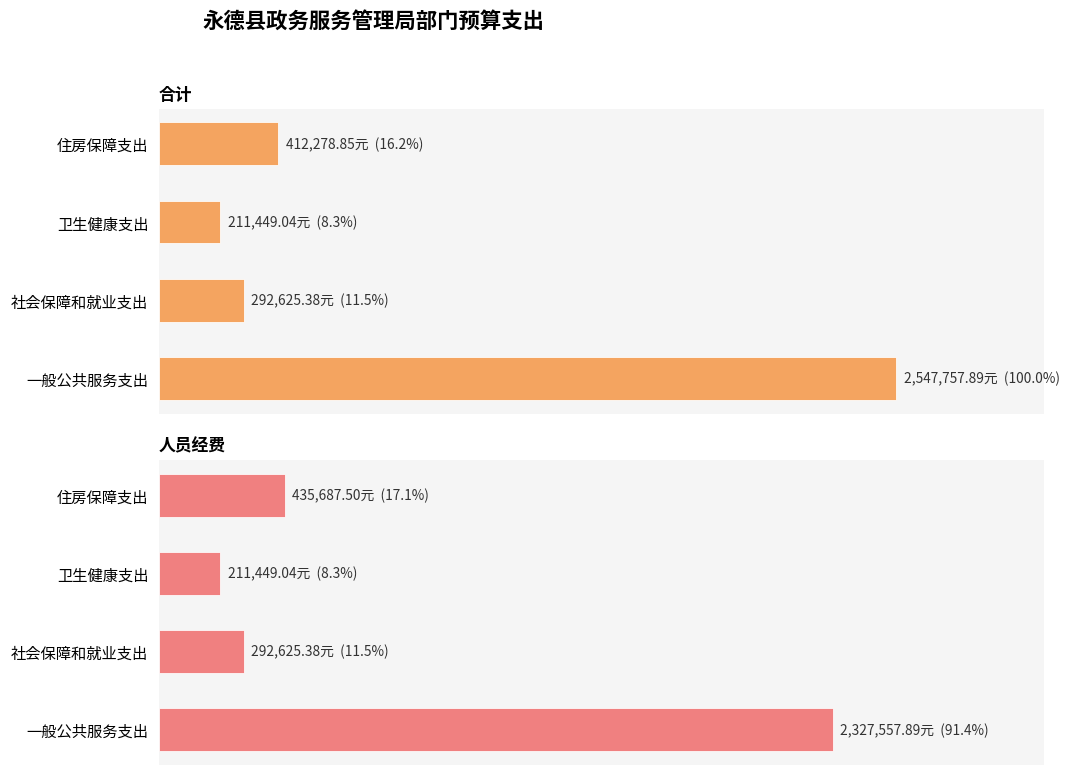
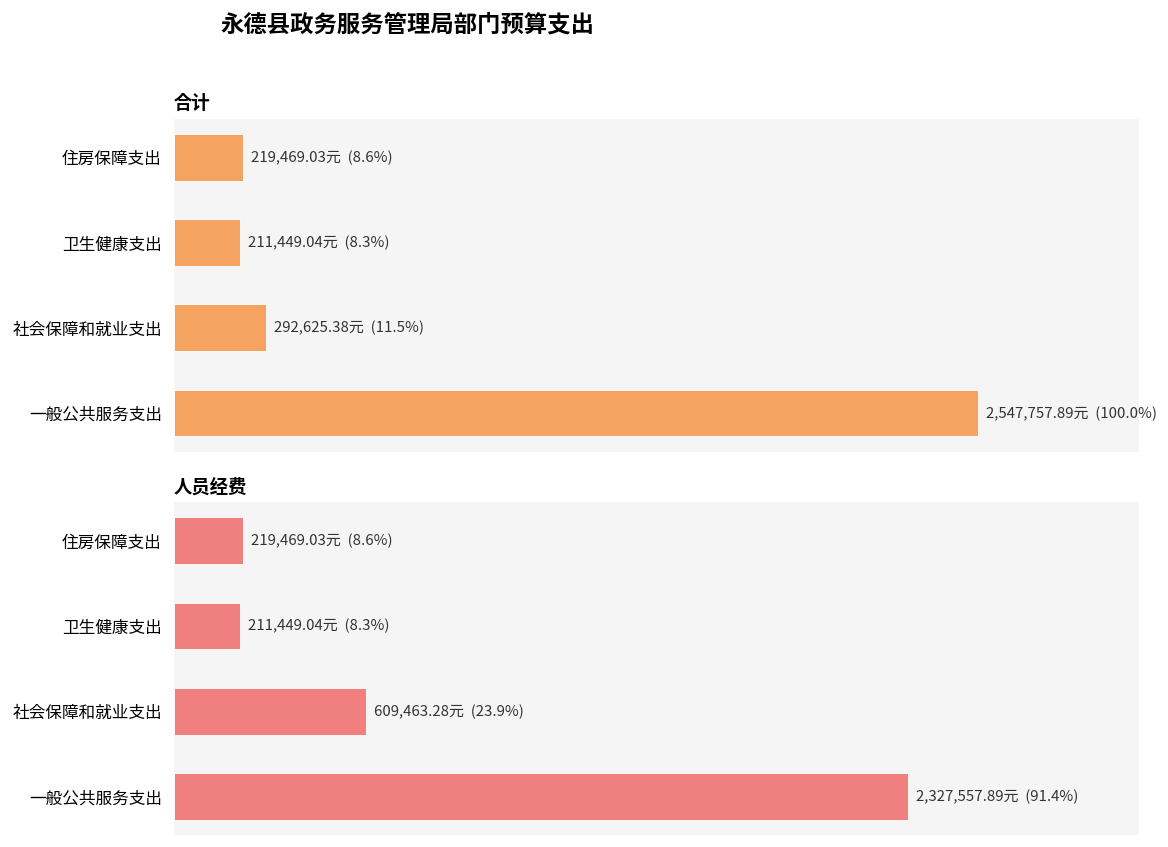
合计, 住房保障支出: 412,278.85元 (16.2%) -> 219,469.03元 (8.6%)
人员经费, 住房保障支出: 435,687.50元 (17.1%) -> 219,469.03元 (8.6%)
人员经费, 社会保障和就业支出: 292,625.38元 (11.5%) -> 609,463.28元 (23.9%)
